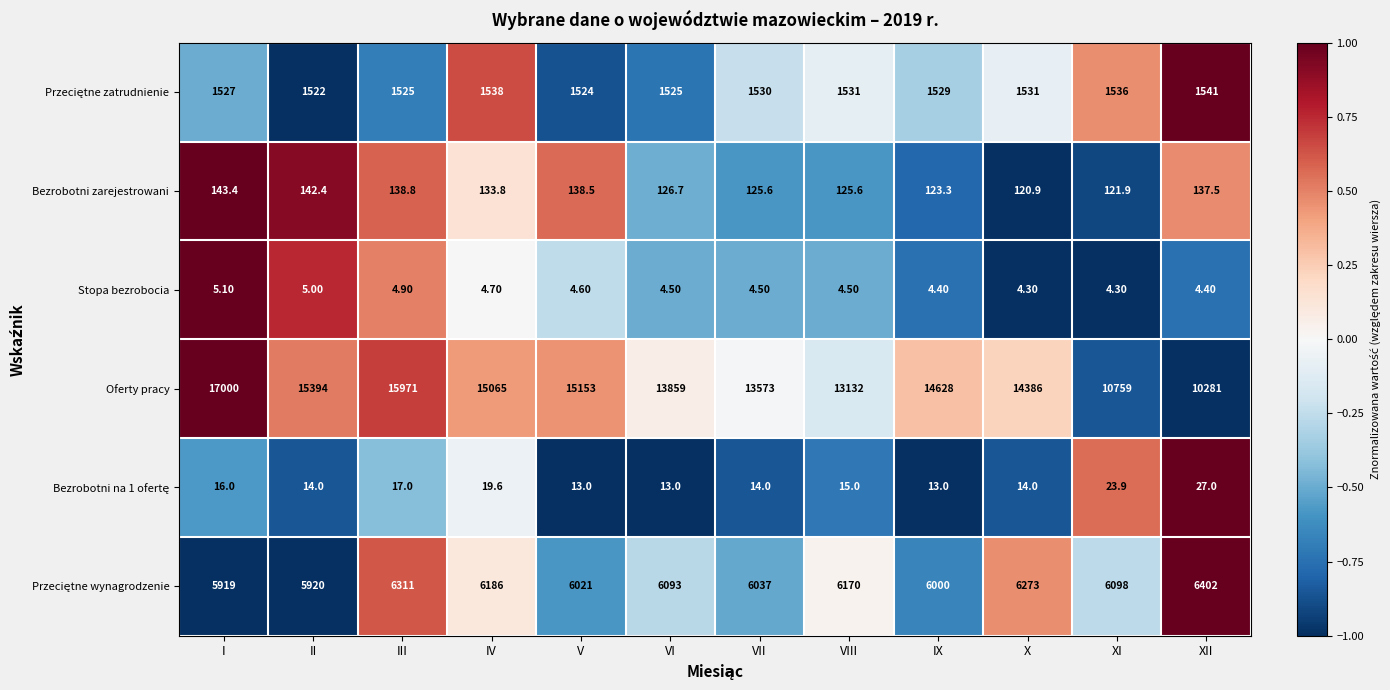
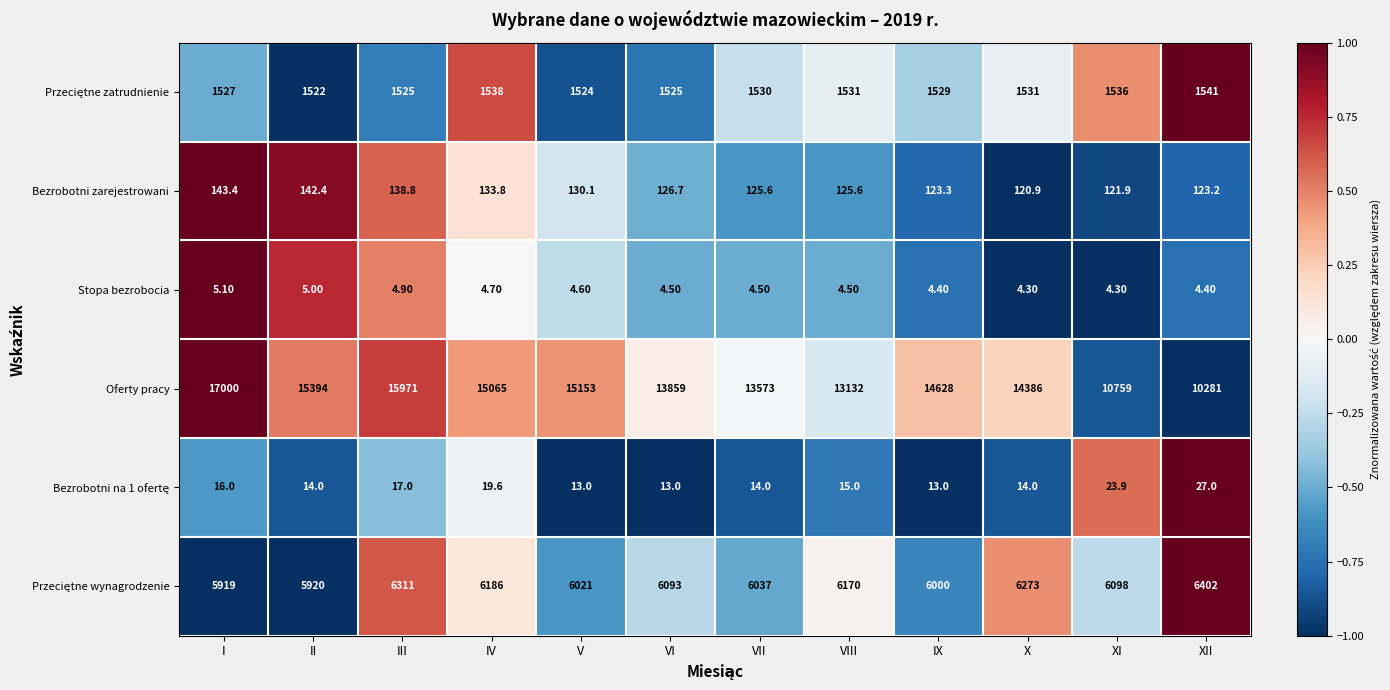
Bezrobotni zarejestrowani, V: 138.5 -> 130.1
Bezrobotni zarejestrowani, XII: 137.5 -> 123.2
